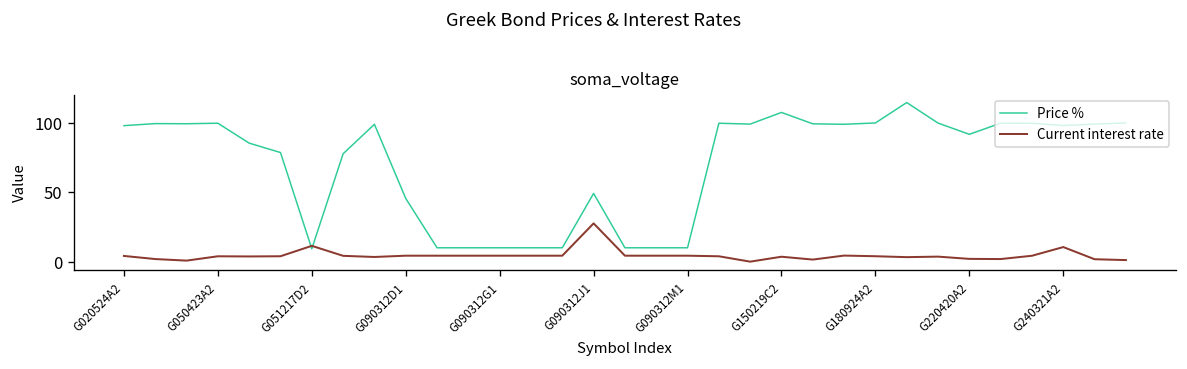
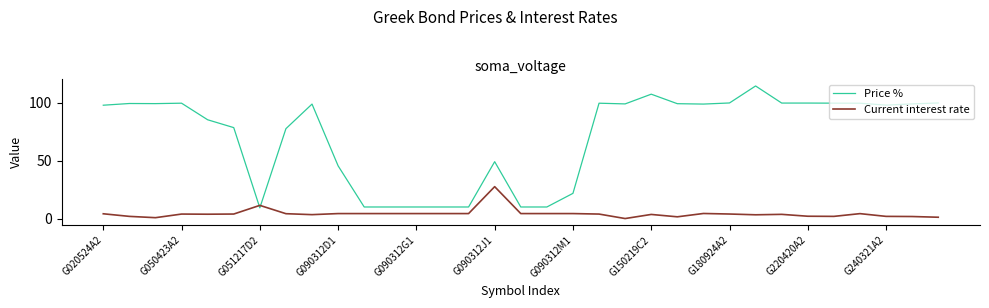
Price %, G090312M1: 10 -> 22
Price %, G220420A2: 92 -> 100
Current interest rate, G240321A2: 11 -> 2
